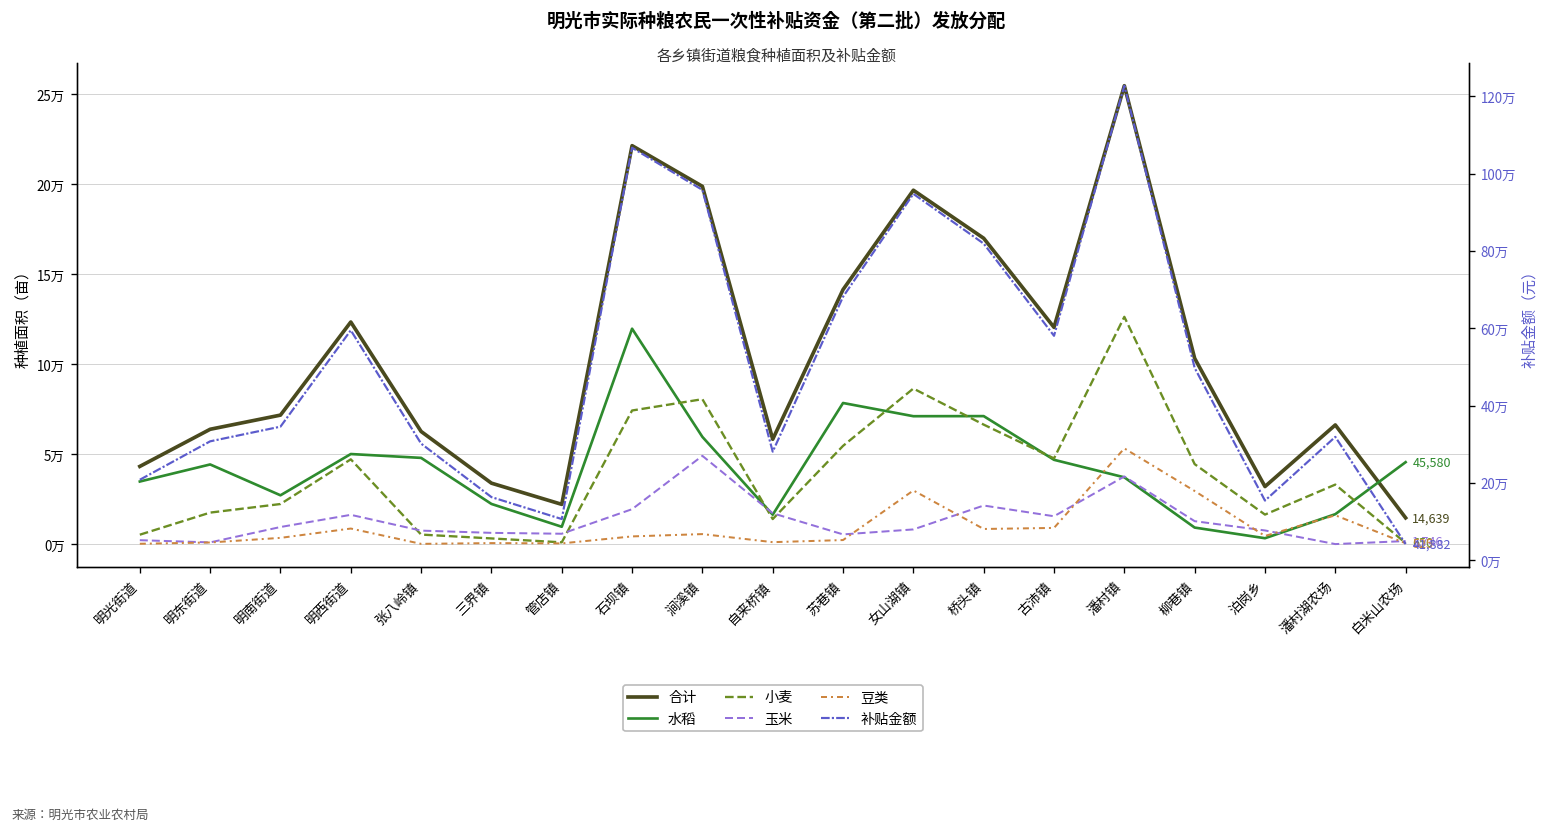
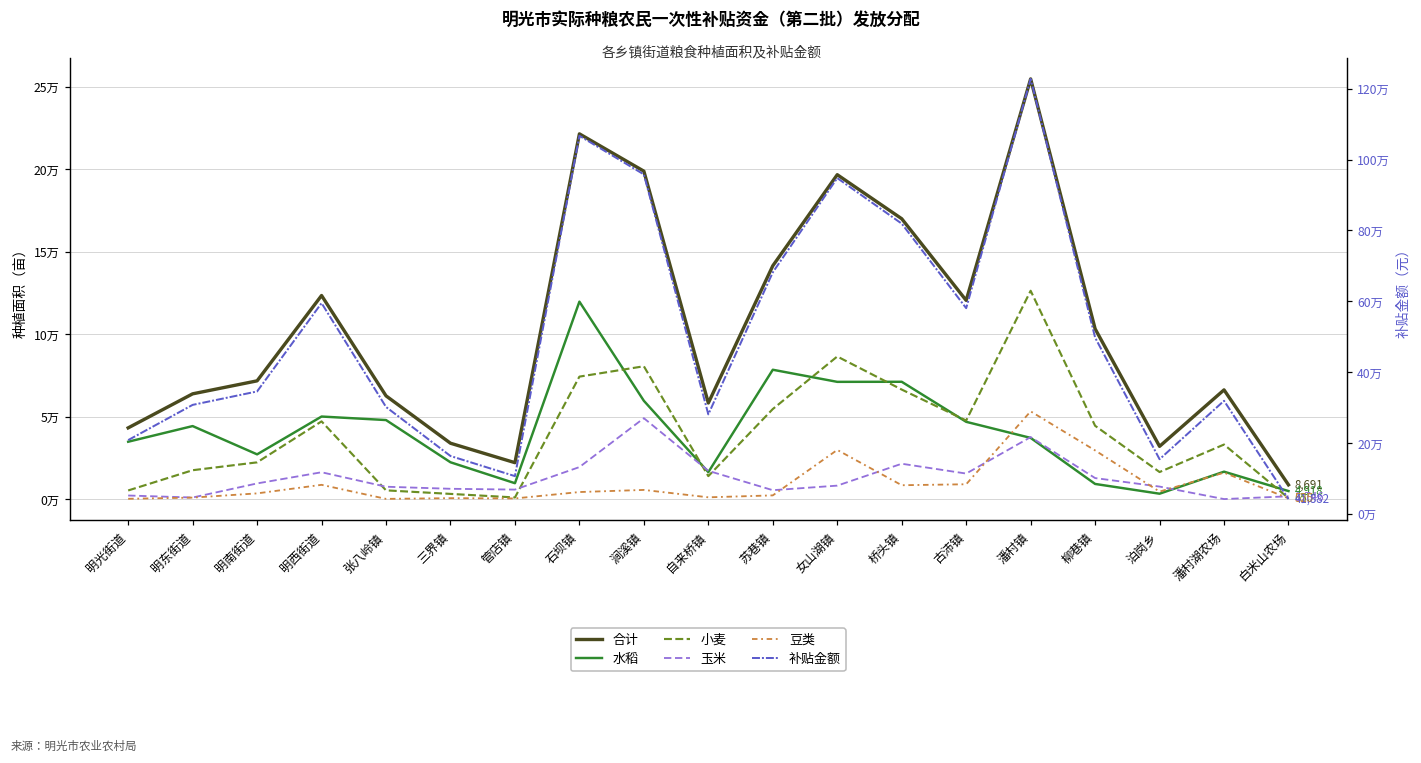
合计, 白米山农场: 14,639 -> 8,691
水稻, 白米山农场: 45,580 -> 4,918
